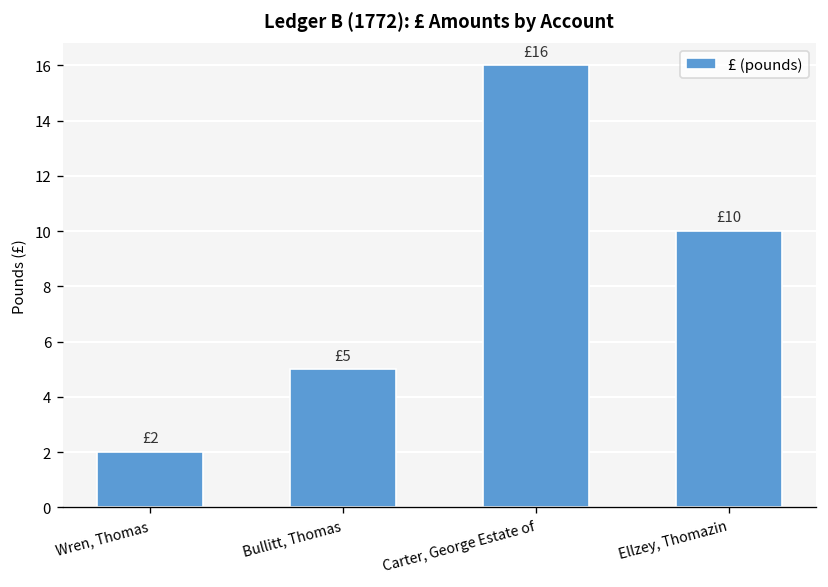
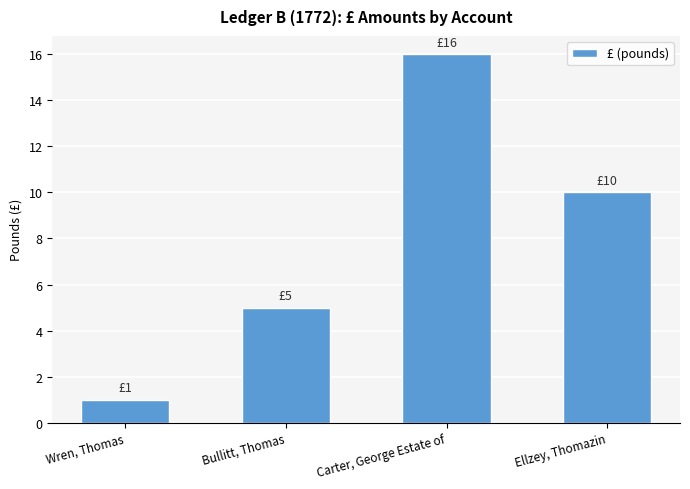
Wren, Thomas: £2 -> £1
